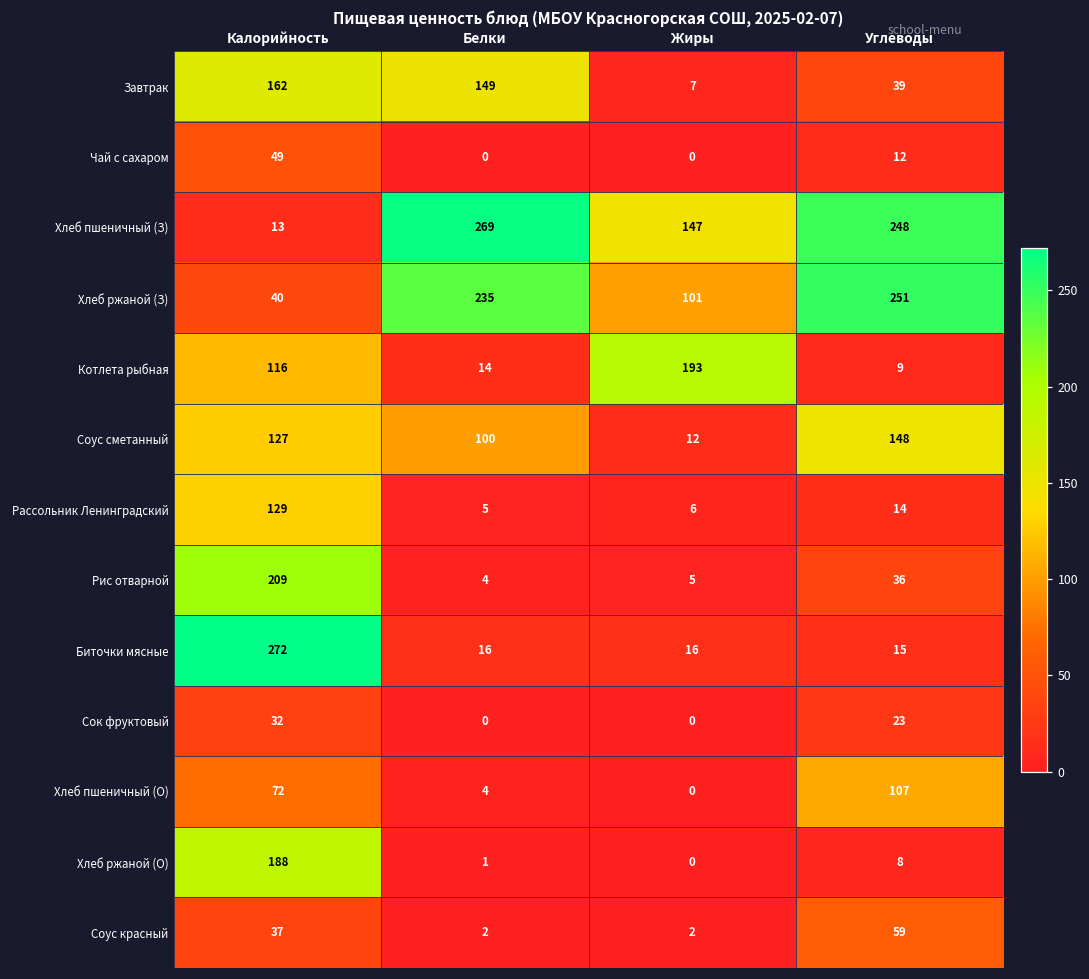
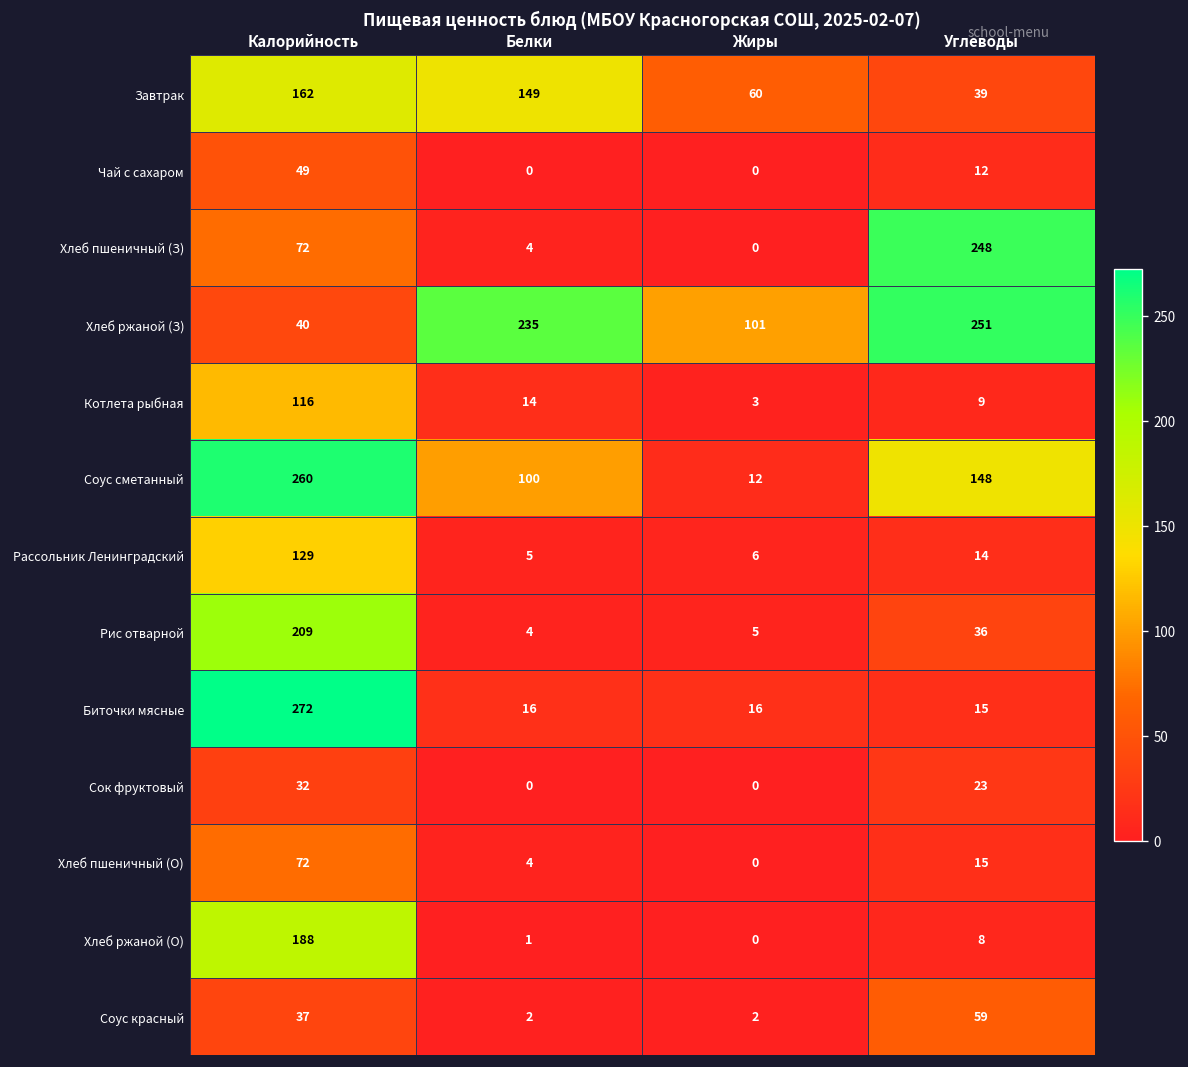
Завтрак, Жиры: 7 -> 60
Хлеб пшеничный (З), Калорийность: 13 -> 72
Хлеб пшеничный (З), Белки: 269 -> 4
Хлеб пшеничный (З), Жиры: 147 -> 0
Котлета рыбная, Жиры: 193 -> 3
Соус сметанный, Калорийность: 127 -> 260
Хлеб пшеничный (О), Углеводы: 107 -> 15
